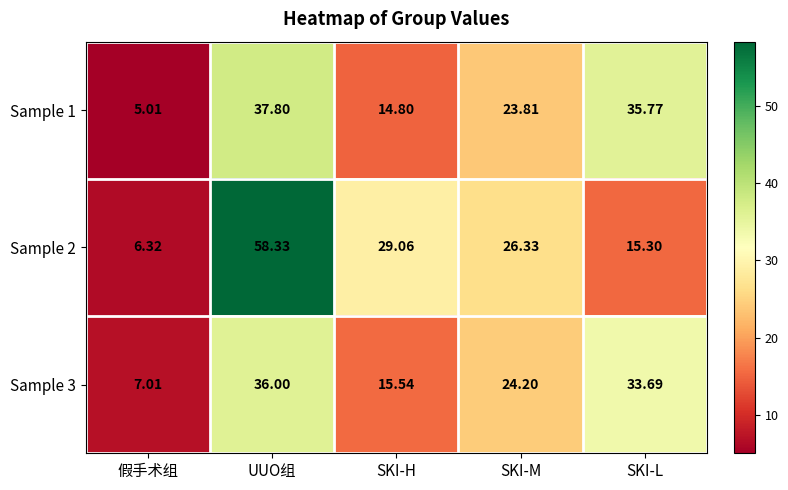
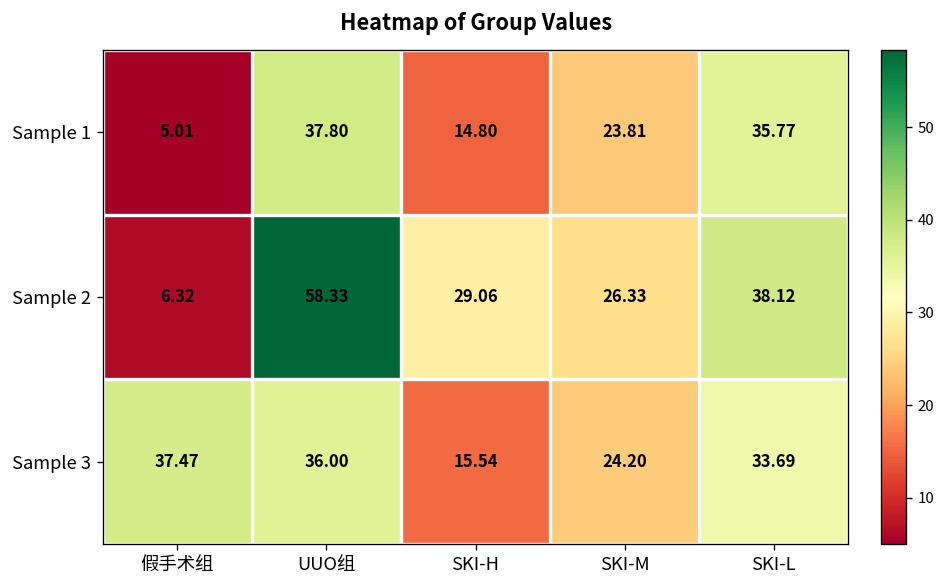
Sample 2, SKI-L: 15.30 -> 38.12
Sample 3, 假手术组: 7.01 -> 37.47
